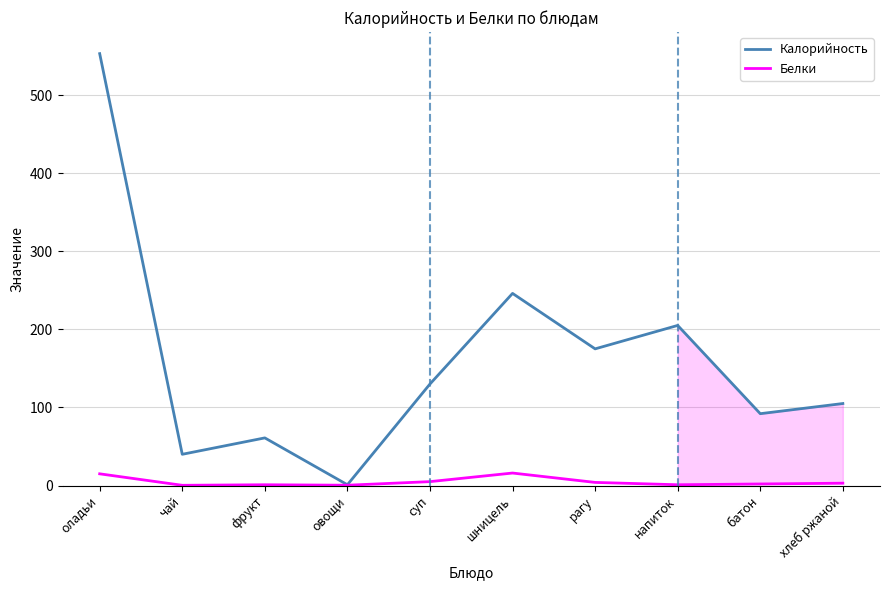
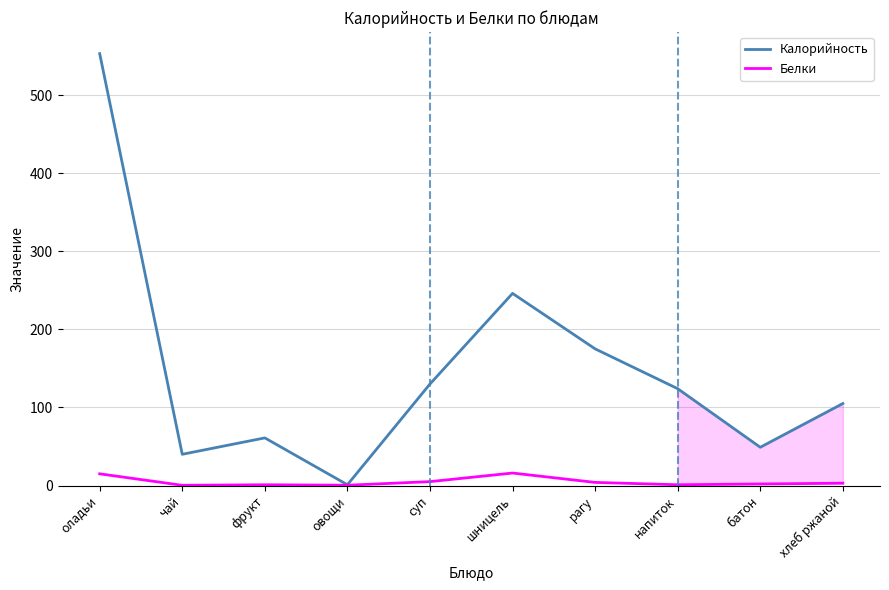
Калорийность, напиток: 210 -> 120
Калорийность, батон: 90 -> 50
